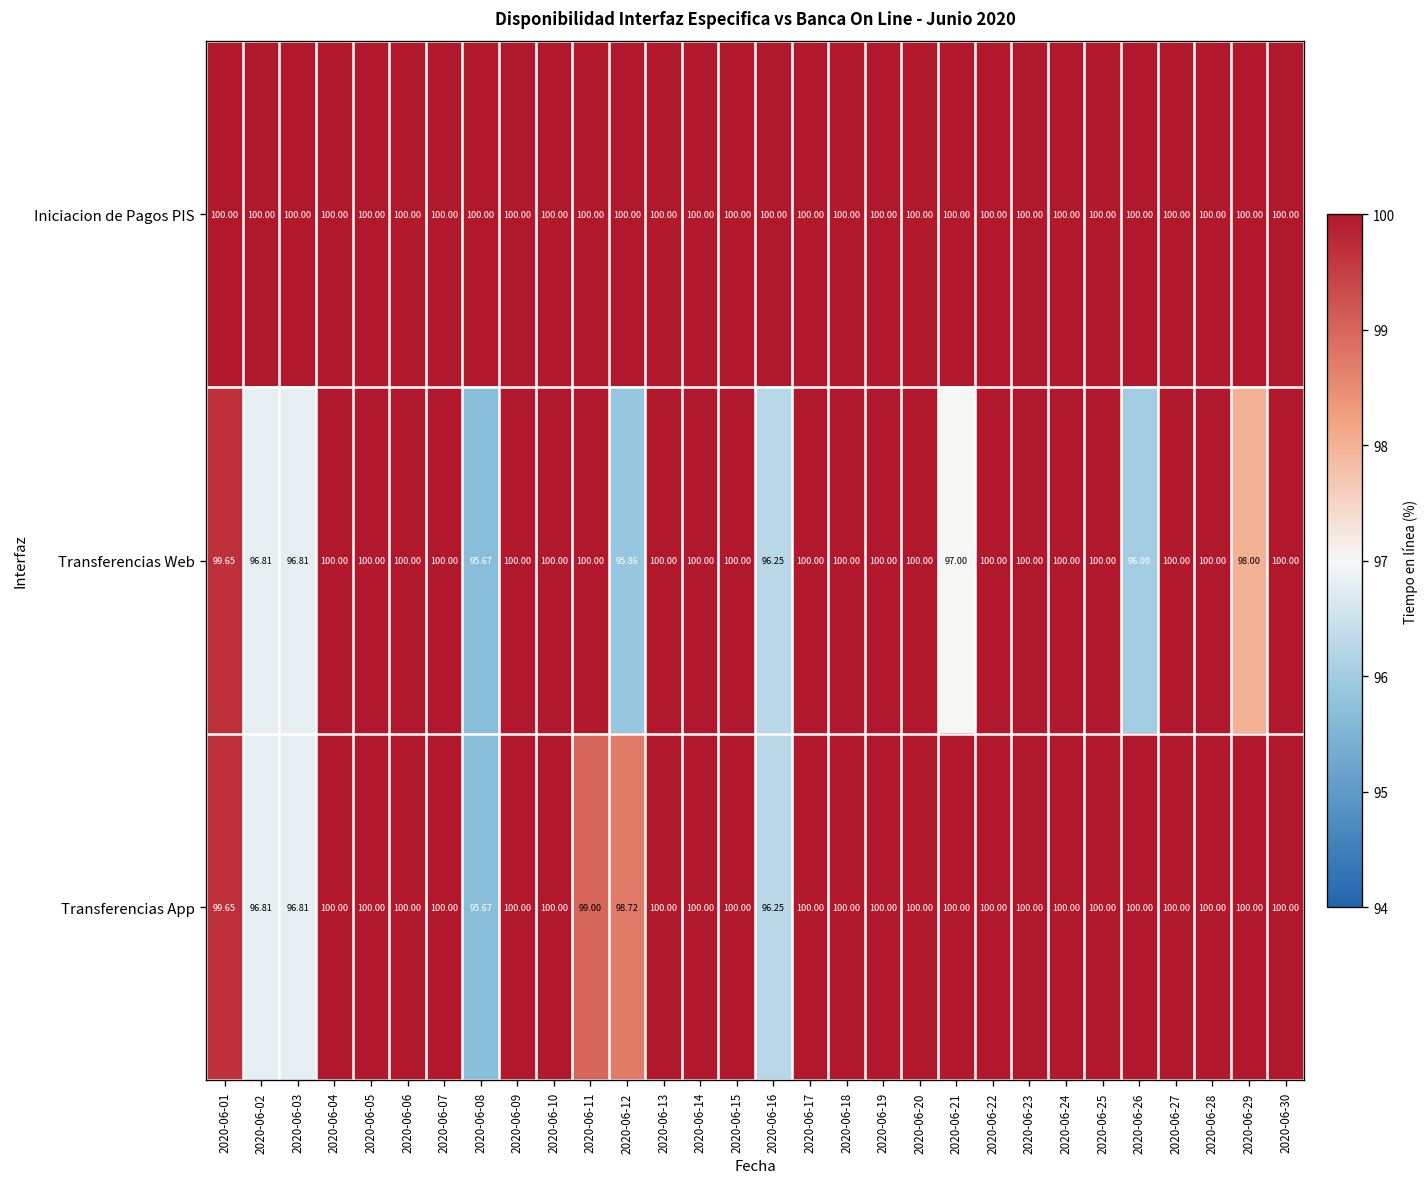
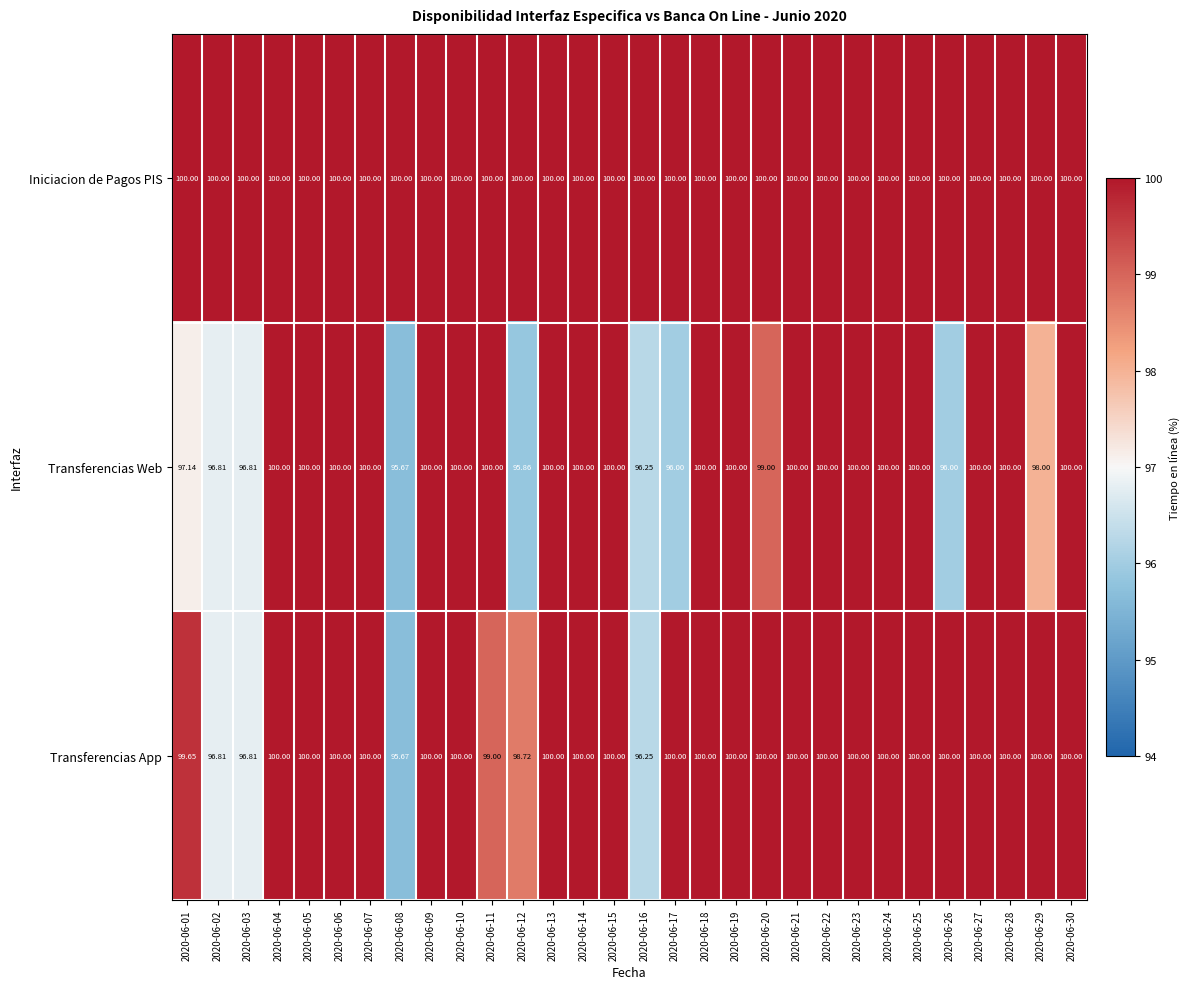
Transferencias Web, 2020-06-01: 99.65 -> 97.14
Transferencias Web, 2020-06-17: 100.00 -> 96.00
Transferencias Web, 2020-06-20: 100.00 -> 99.00
Transferencias Web, 2020-06-21: 97.00 -> 100.00
